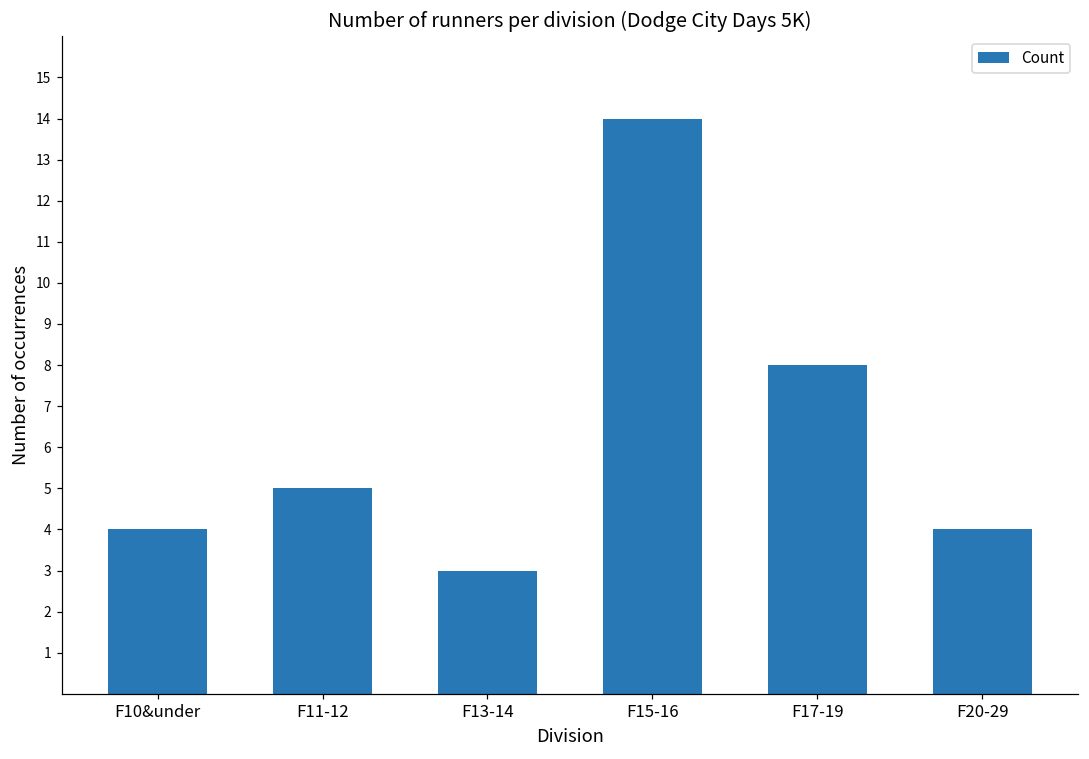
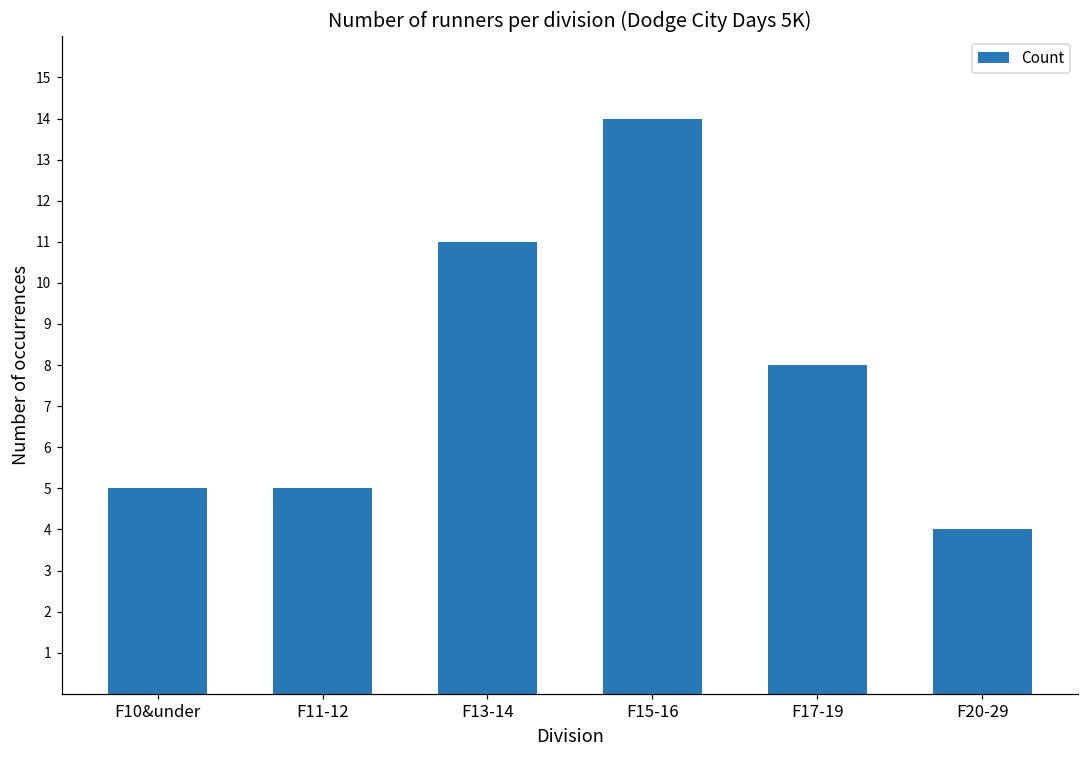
F10&under: 4 -> 5
F13-14: 3 -> 11
